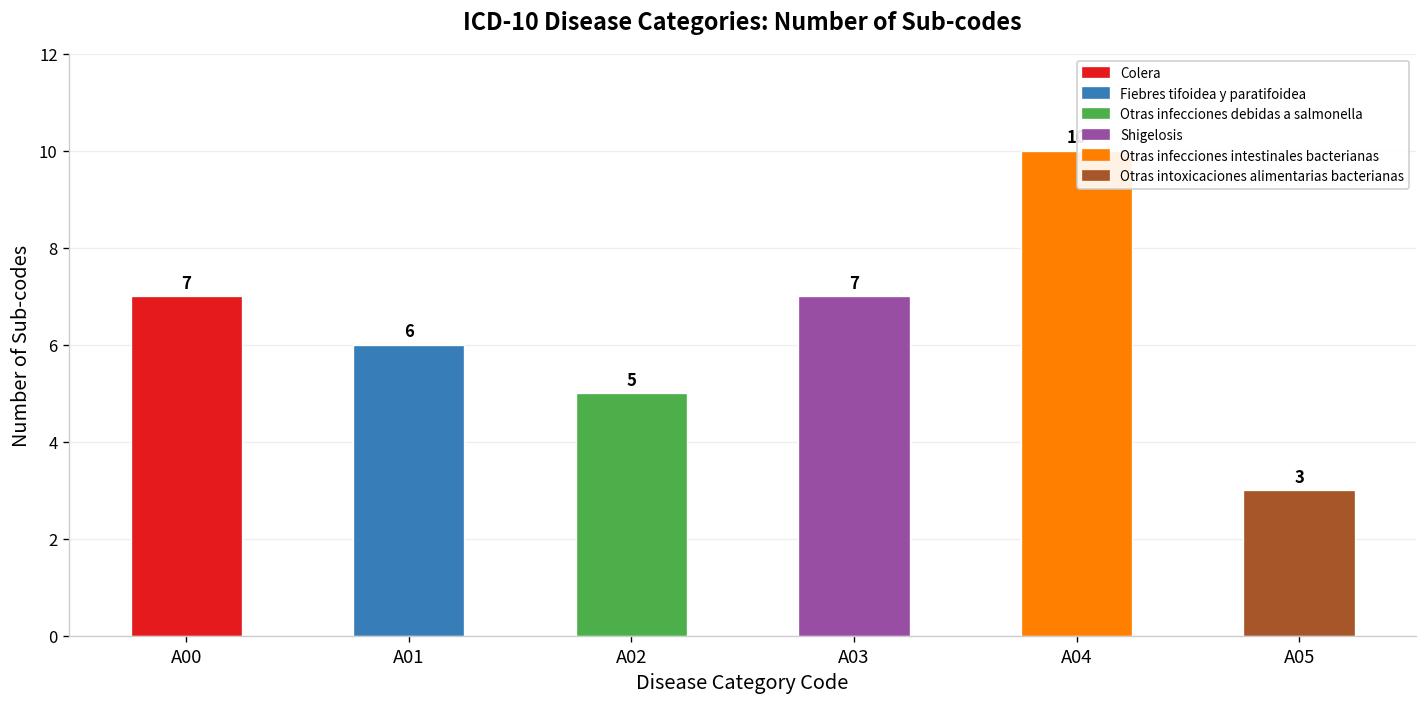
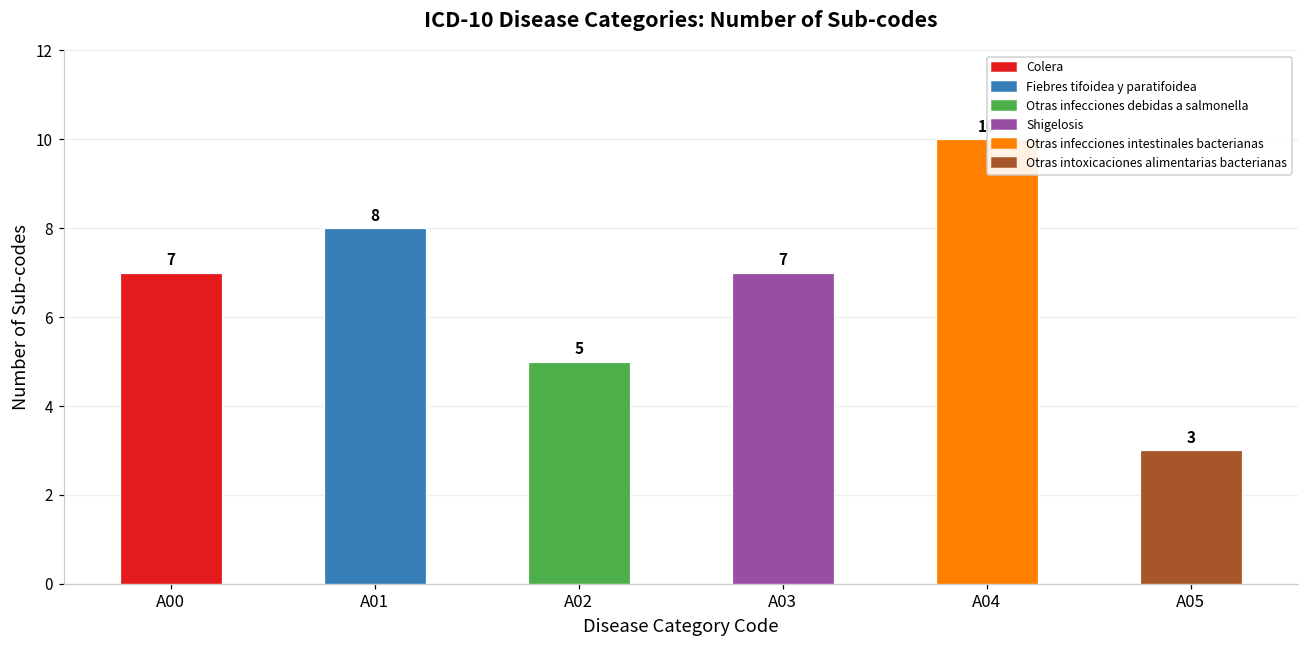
Fiebres tifoidea y paratifoidea, A01: 6 -> 8
